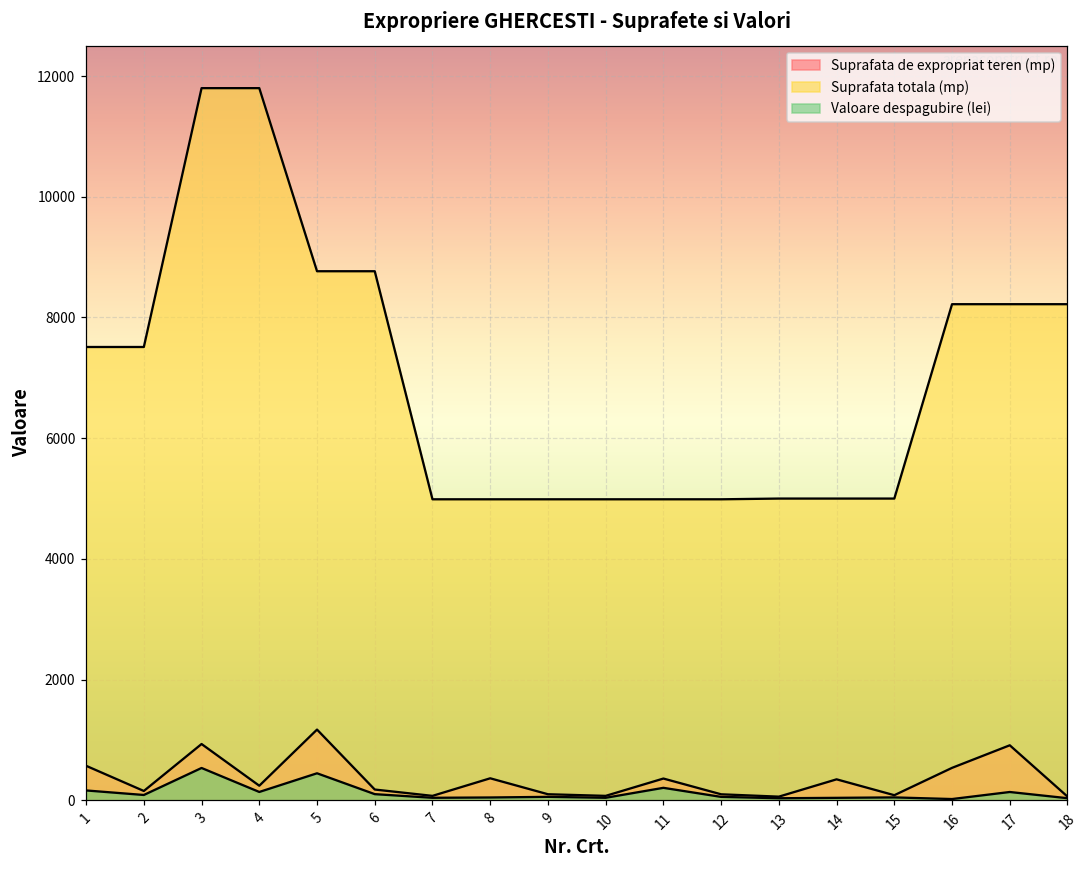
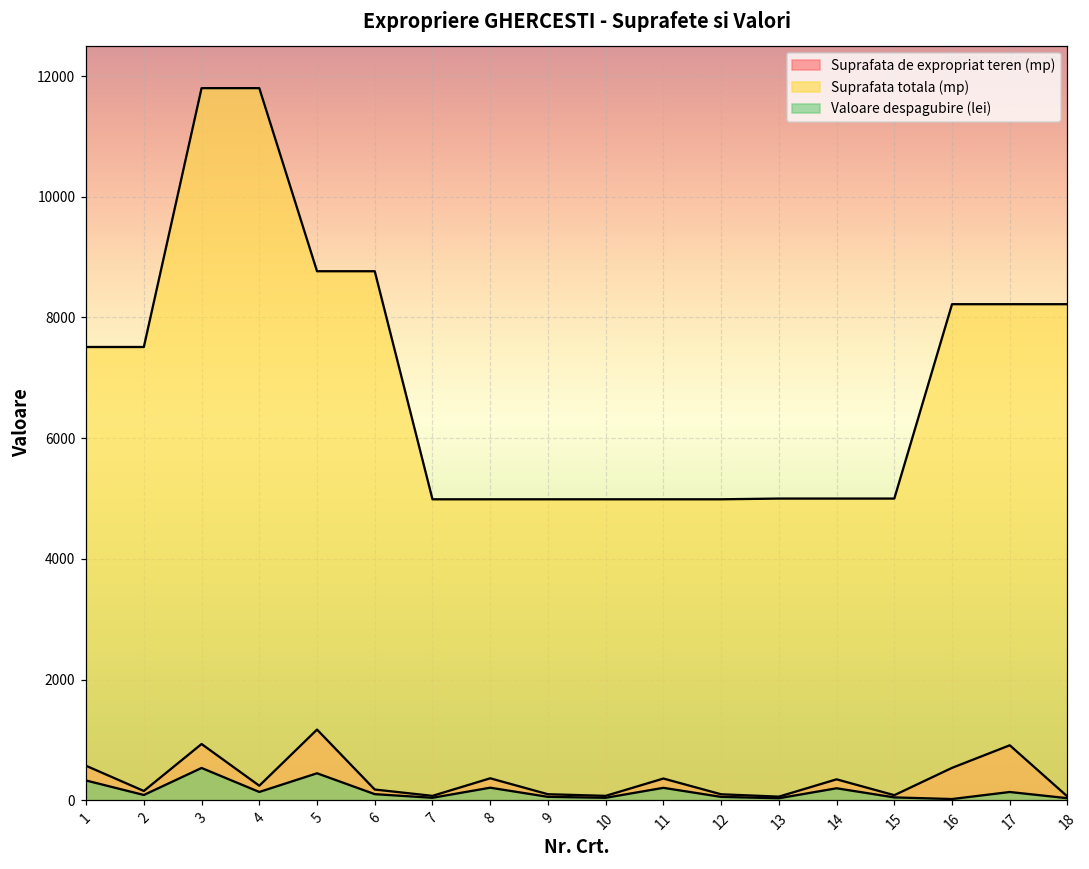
Valoare despagubire (lei), 1: 200 -> 300
Valoare despagubire (lei), 8: 0 -> 200
Valoare despagubire (lei), 14: 0 -> 200
